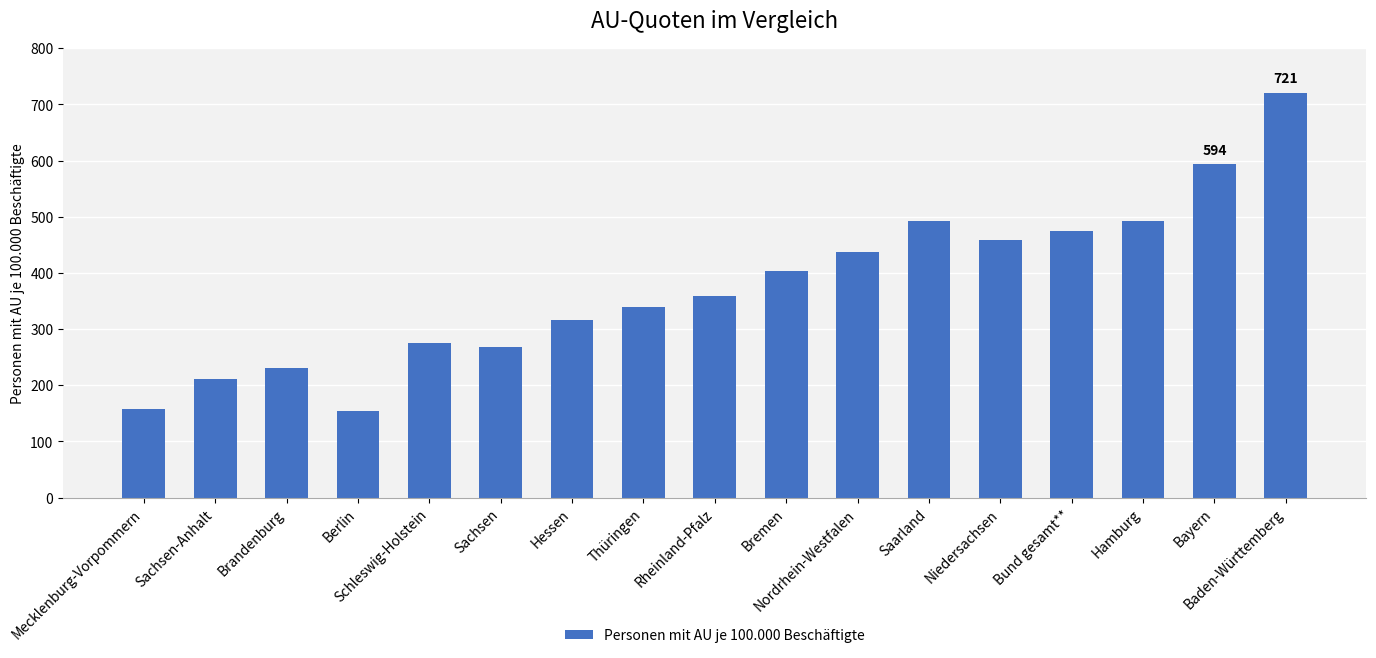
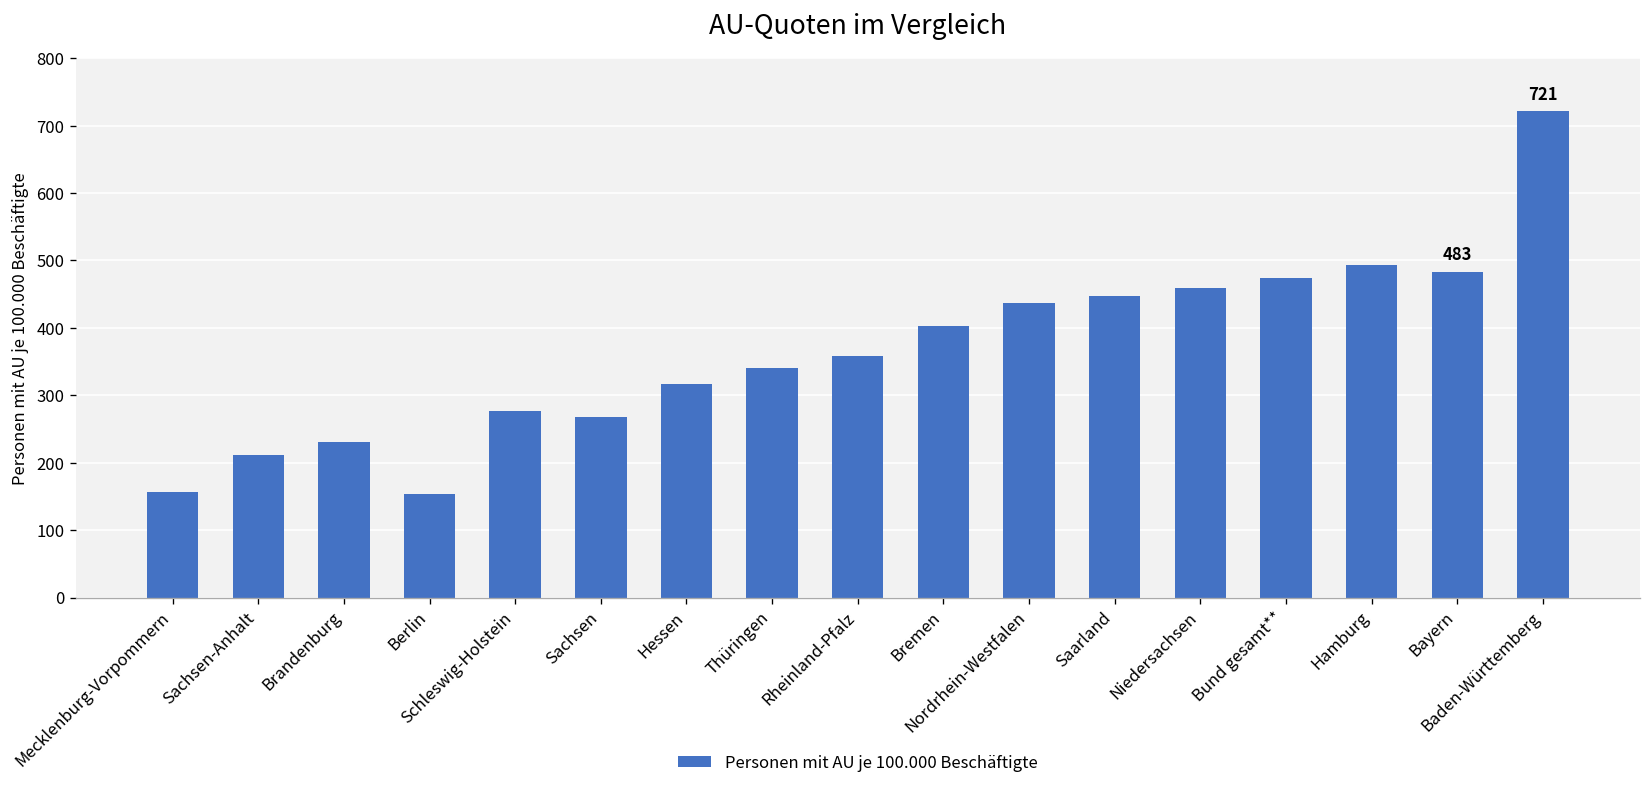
Saarland: 490 -> 450
Bayern: 594 -> 483
